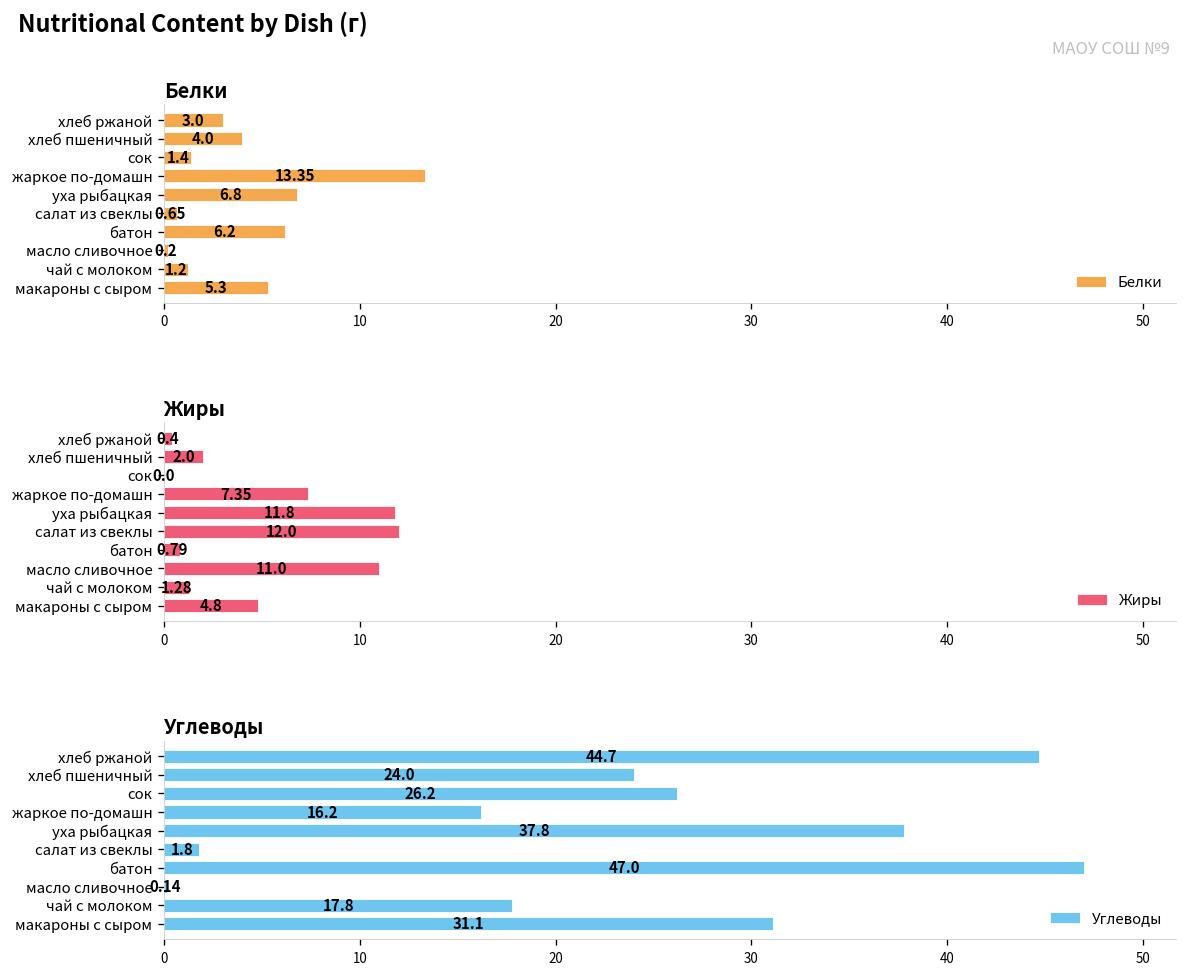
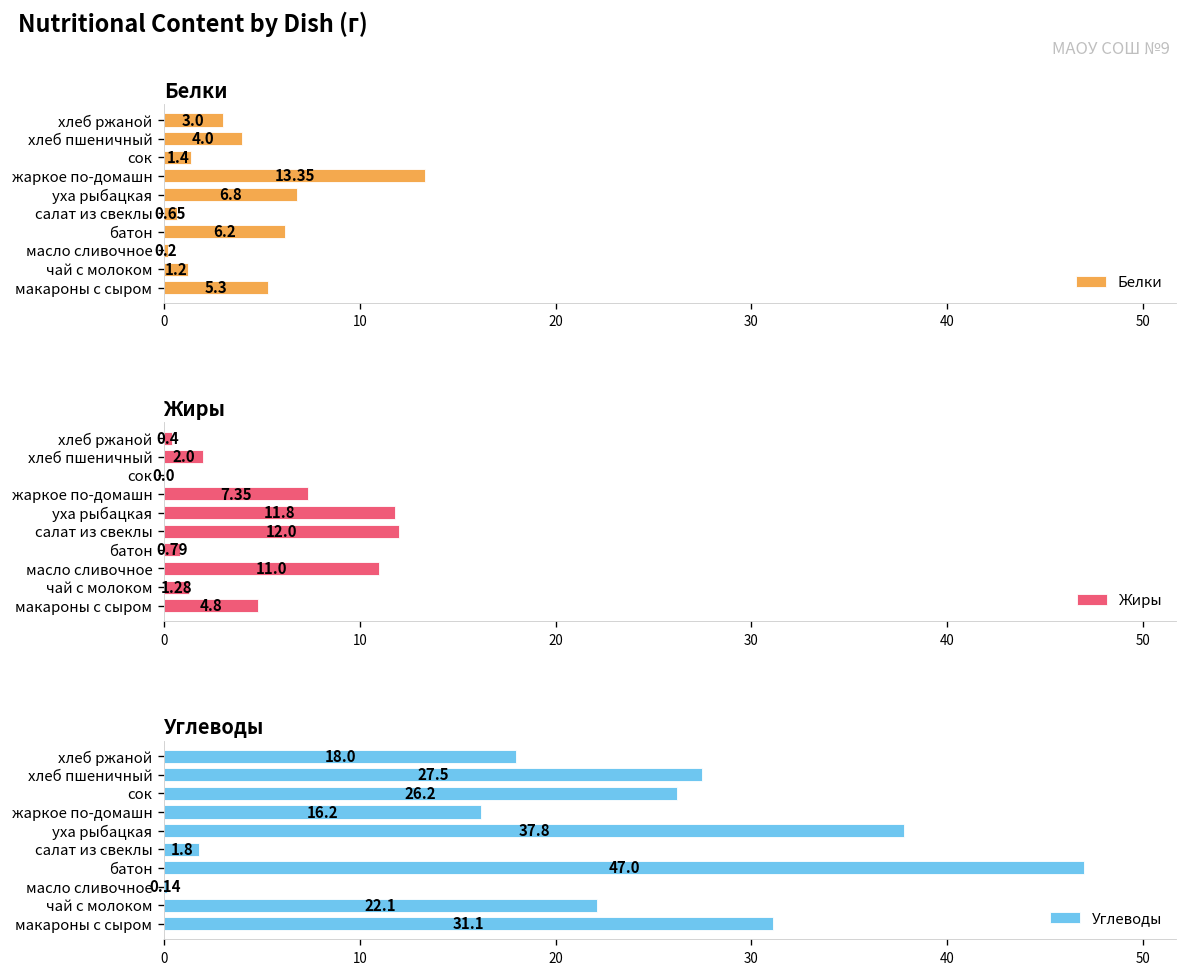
Углеводы, хлеб ржаной: 44.7 -> 18.0
Углеводы, хлеб пшеничный: 24.0 -> 27.5
Углеводы, чай с молоком: 17.8 -> 22.1
